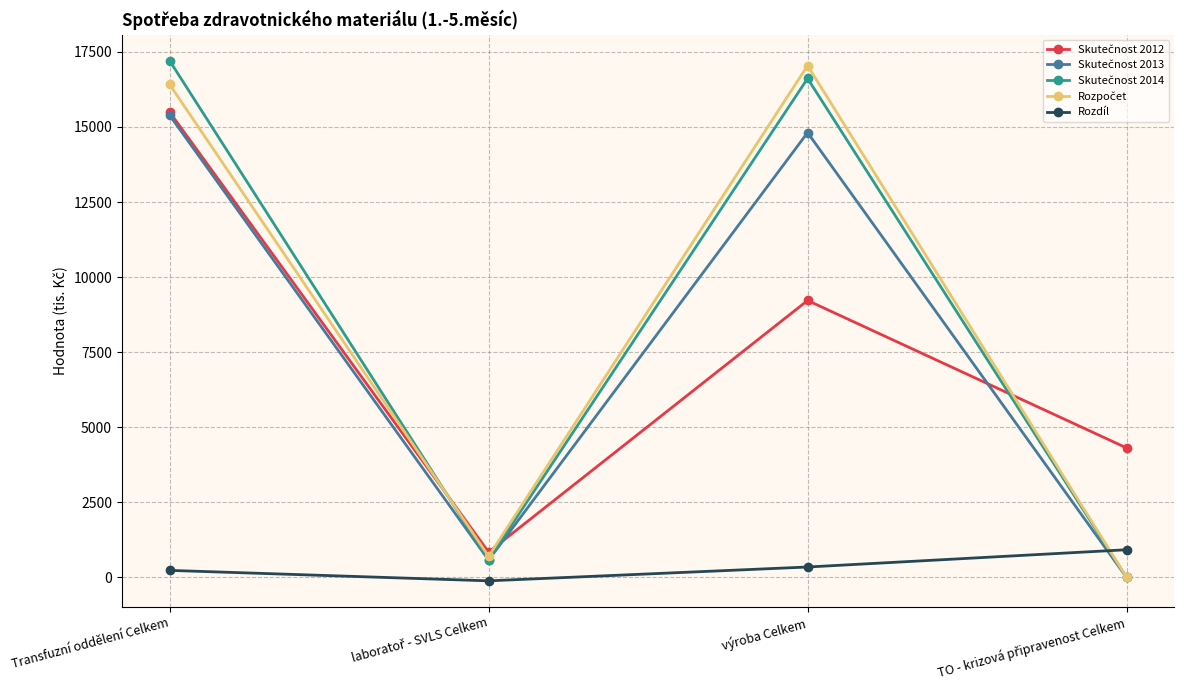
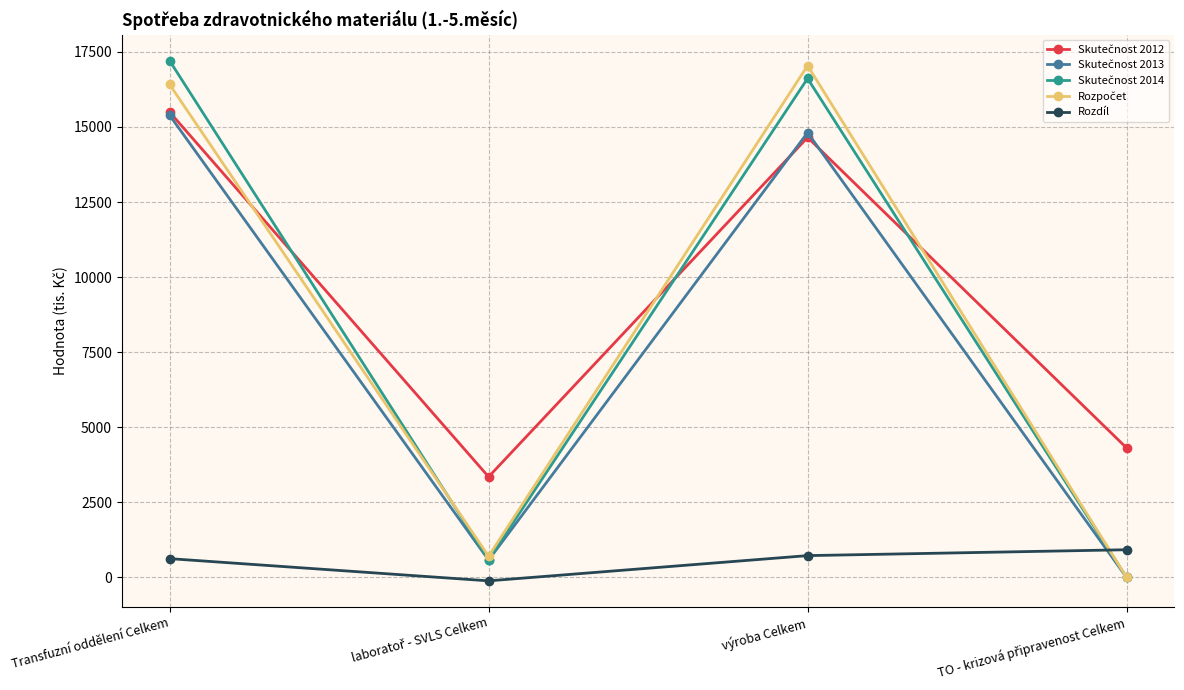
Rozdíl, Transfuzní oddělení Celkem: 200 -> 600
Skutečnost 2012, laboratoř - SVLS Celkem: 800 -> 3400
Skutečnost 2012, výroba Celkem: 9200 -> 14700
Rozdíl, výroba Celkem: 300 -> 700
